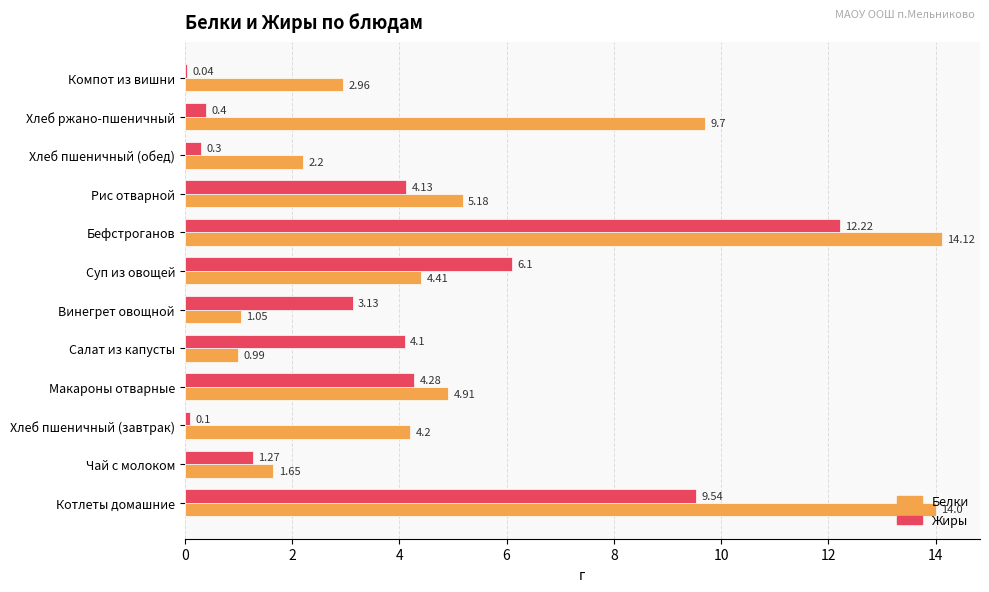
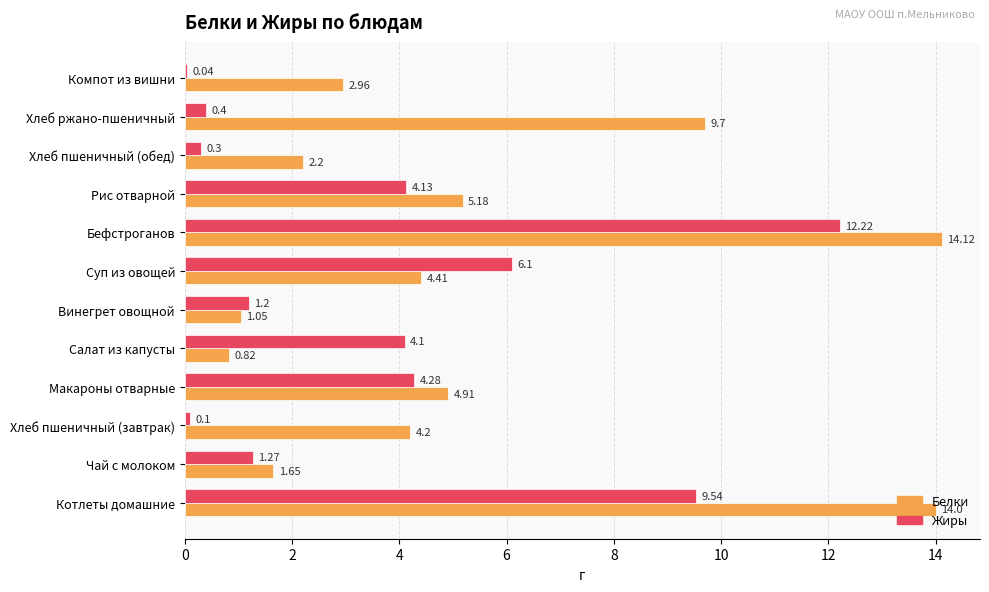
Жиры, Винегрет овощной: 3.13 -> 1.2
Белки, Салат из капусты: 0.99 -> 0.82
